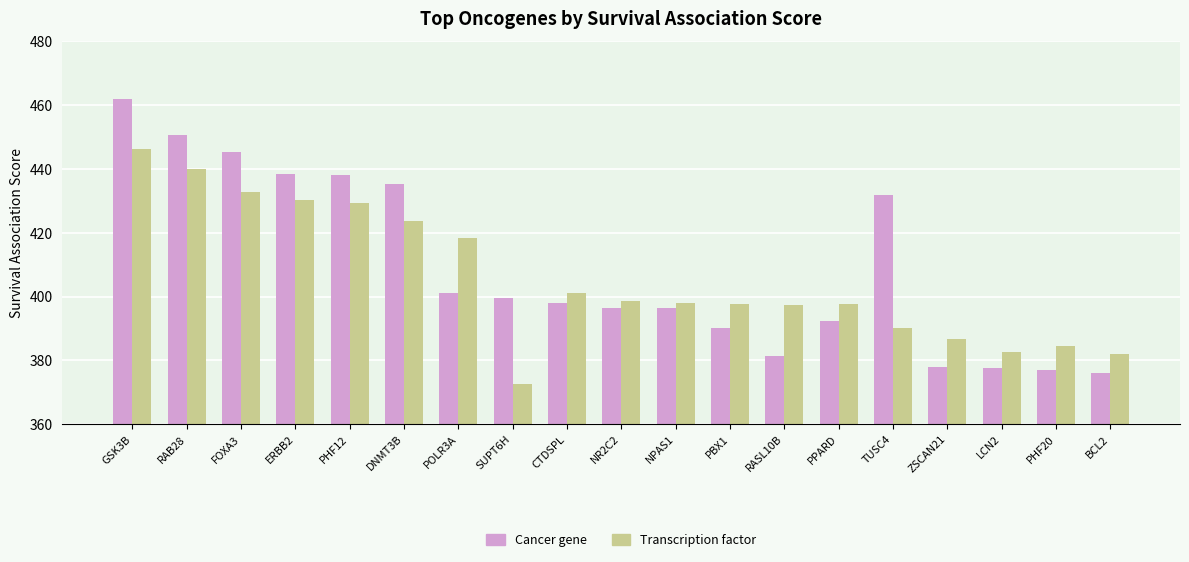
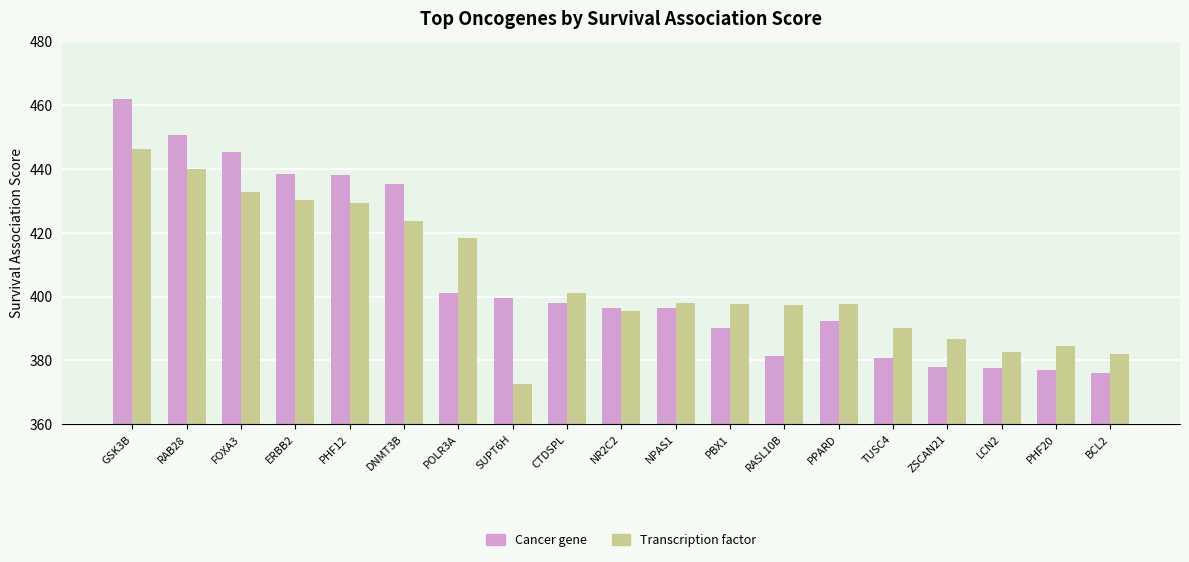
Transcription factor, NR2C2: 398 -> 396
Cancer gene, TUSC4: 432 -> 381
